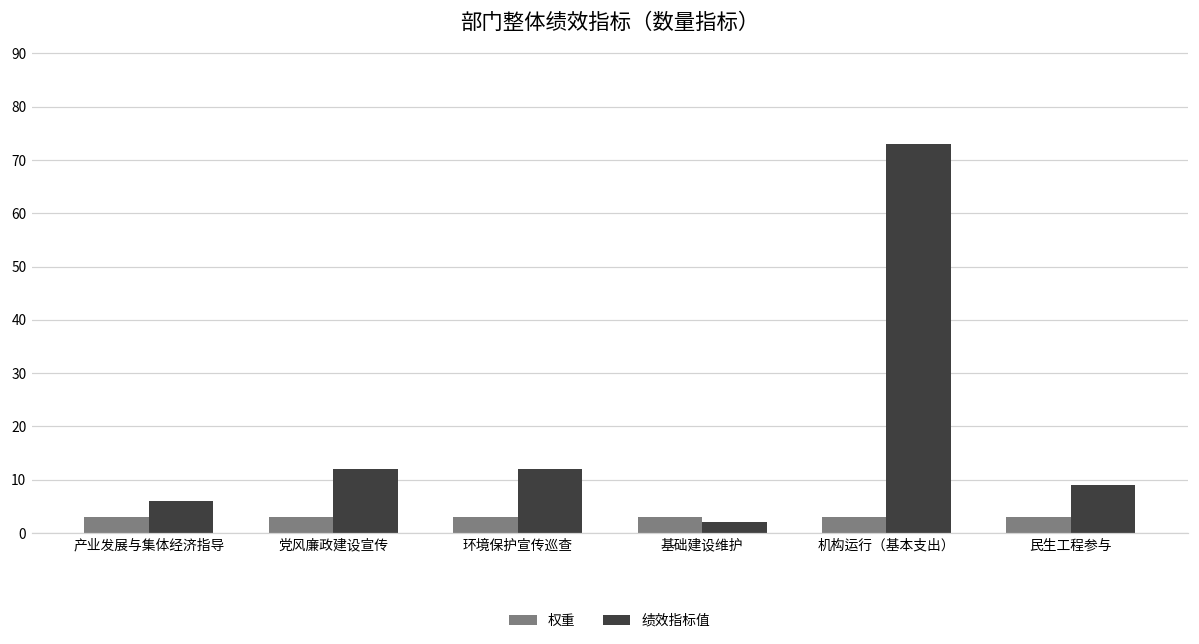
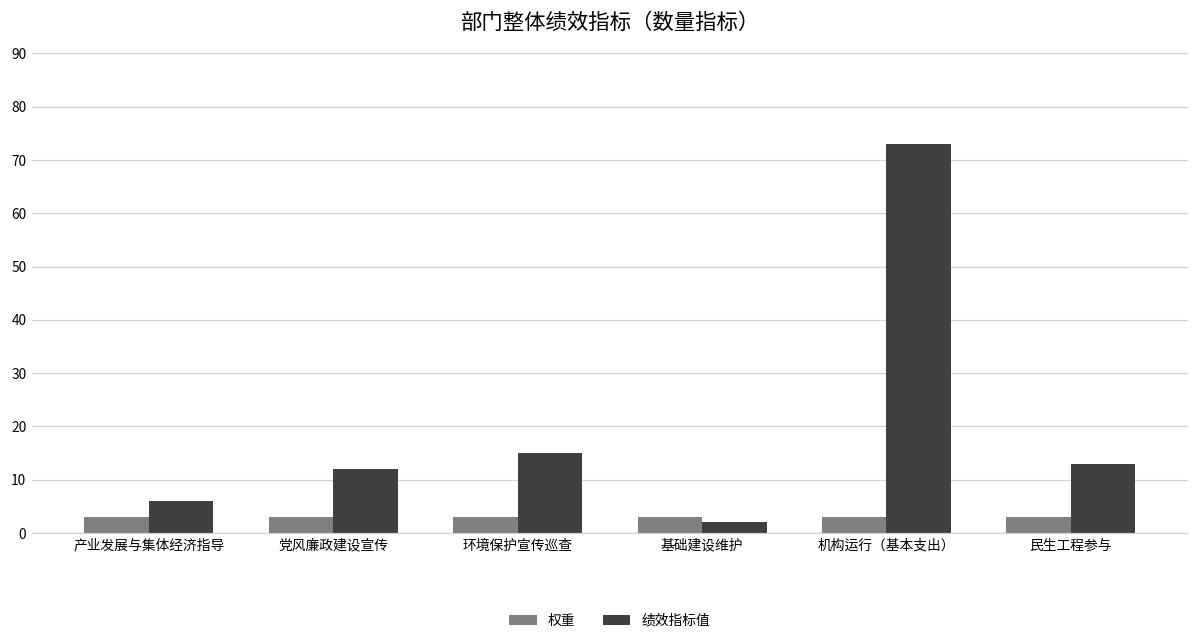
绩效指标值, 环境保护宣传巡查: 12 -> 15
绩效指标值, 民生工程参与: 9 -> 13
